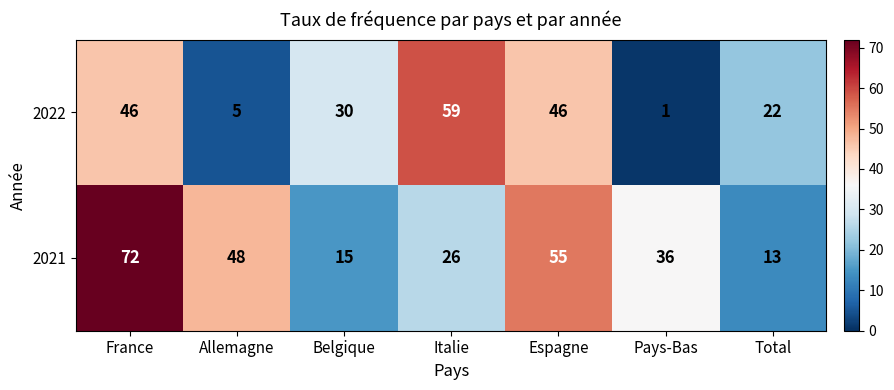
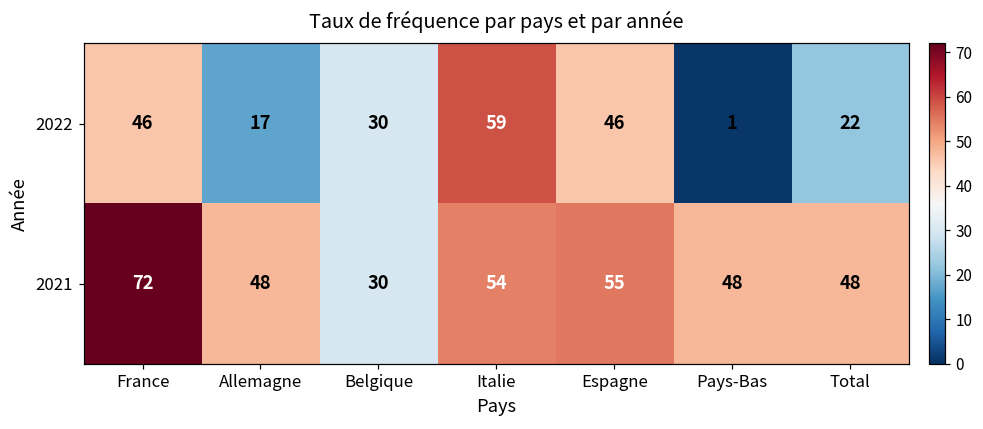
2022, Allemagne: 5 -> 17
2021, Belgique: 15 -> 30
2021, Italie: 26 -> 54
2021, Pays-Bas: 36 -> 48
2021, Total: 13 -> 48
